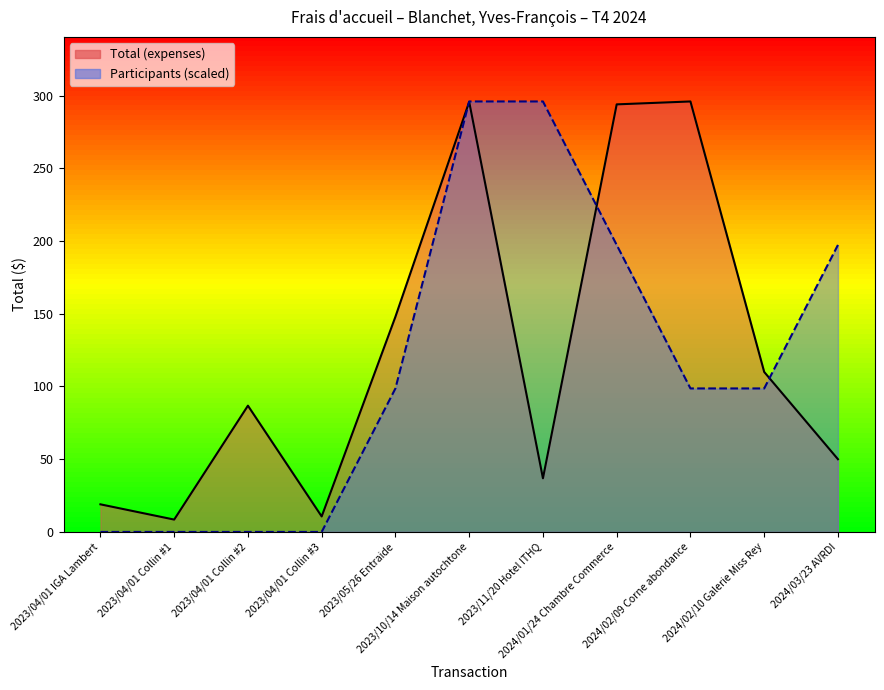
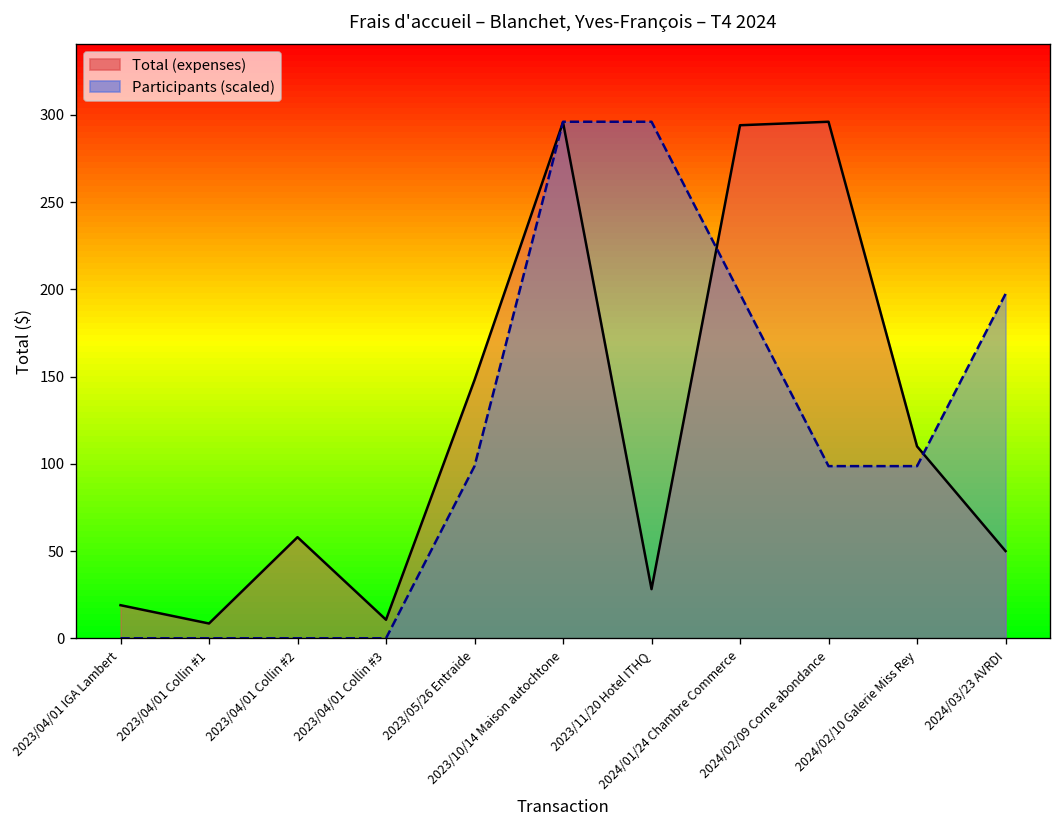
Total (expenses), 2023/04/01 Collin #2: 87 -> 58
Total (expenses), 2023/11/20 Hotel ITHQ: 37 -> 28
